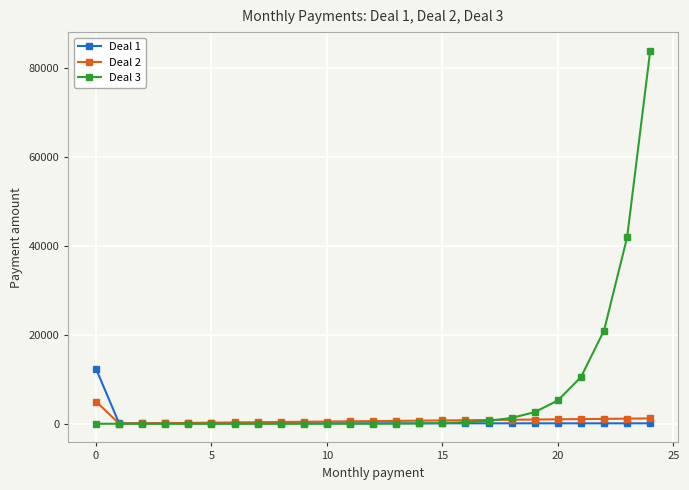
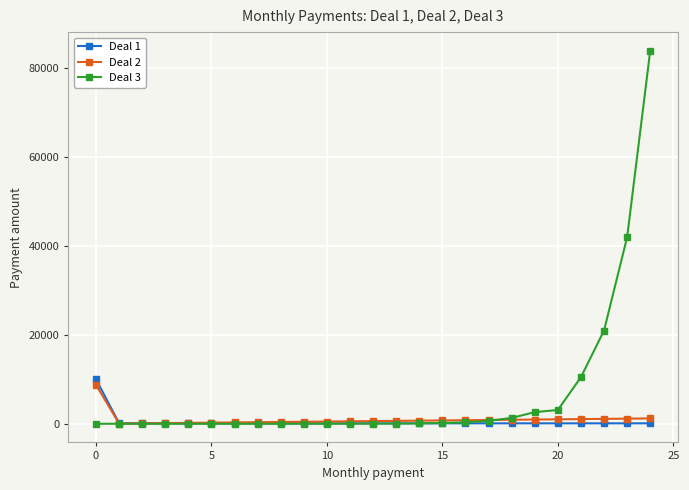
Deal 1, 0: 12000 -> 10000
Deal 2, 0: 5000 -> 9000
Deal 3, 20: 5000 -> 3000
